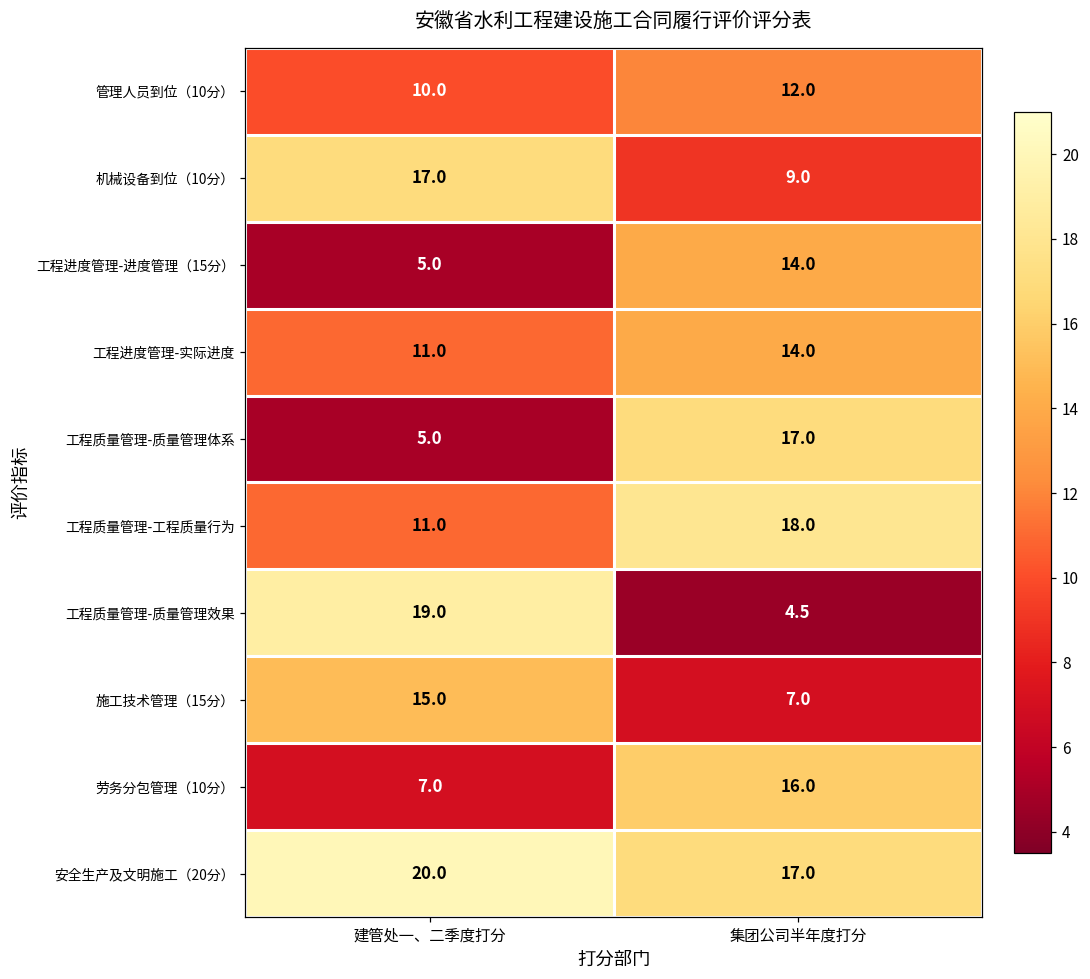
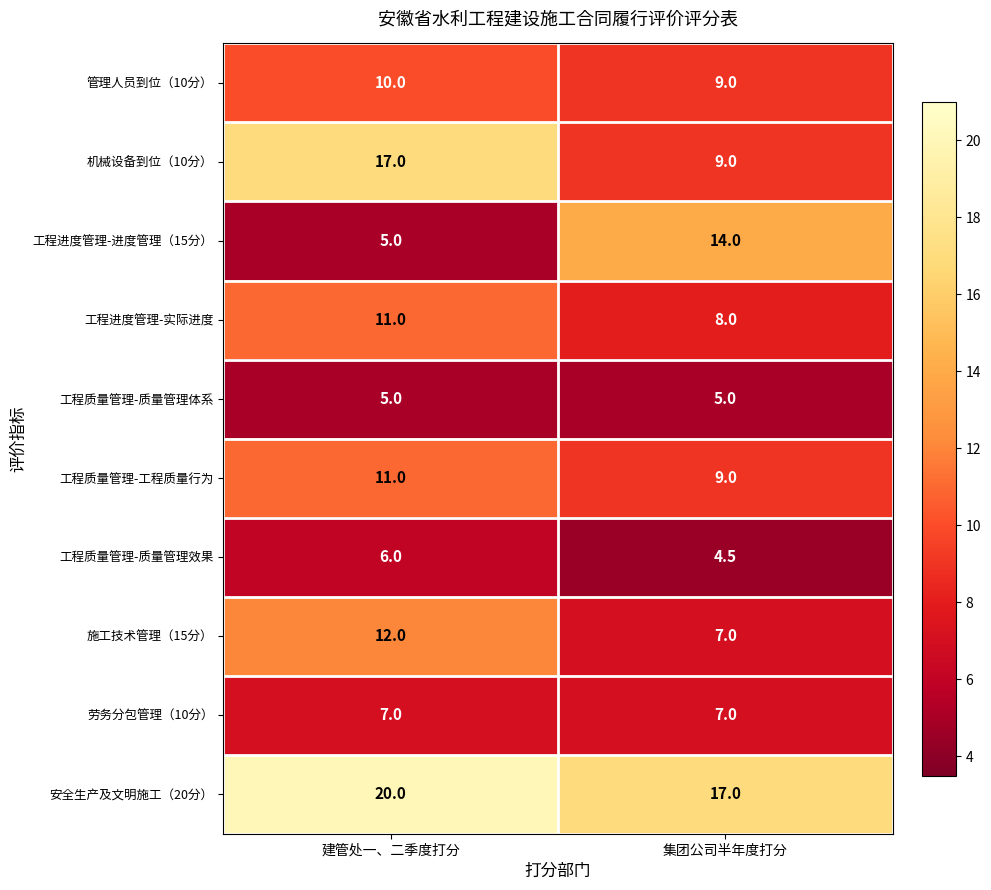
管理人员到位（10分）, 集团公司半年度打分: 12.0 -> 9.0
工程进度管理-实际进度, 集团公司半年度打分: 14.0 -> 8.0
工程质量管理-质量管理体系, 集团公司半年度打分: 17.0 -> 5.0
工程质量管理-工程质量行为, 集团公司半年度打分: 18.0 -> 9.0
工程质量管理-质量管理效果, 建管处一、二季度打分: 19.0 -> 6.0
施工技术管理（15分）, 建管处一、二季度打分: 15.0 -> 12.0
劳务分包管理（10分）, 集团公司半年度打分: 16.0 -> 7.0
